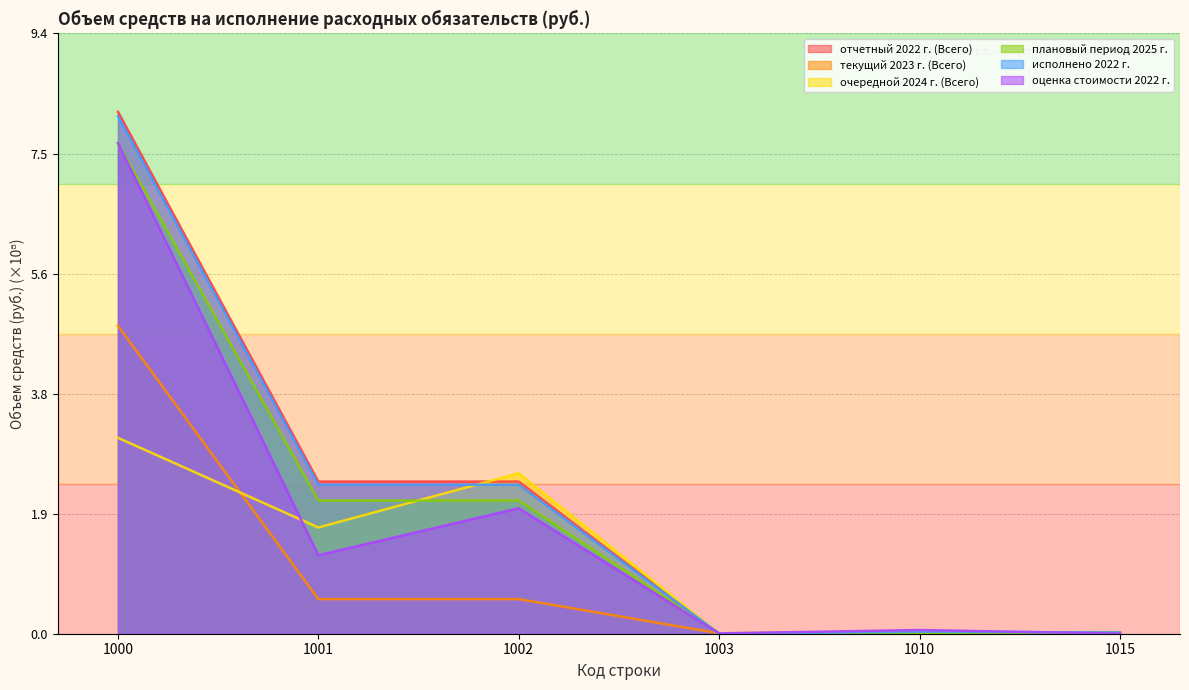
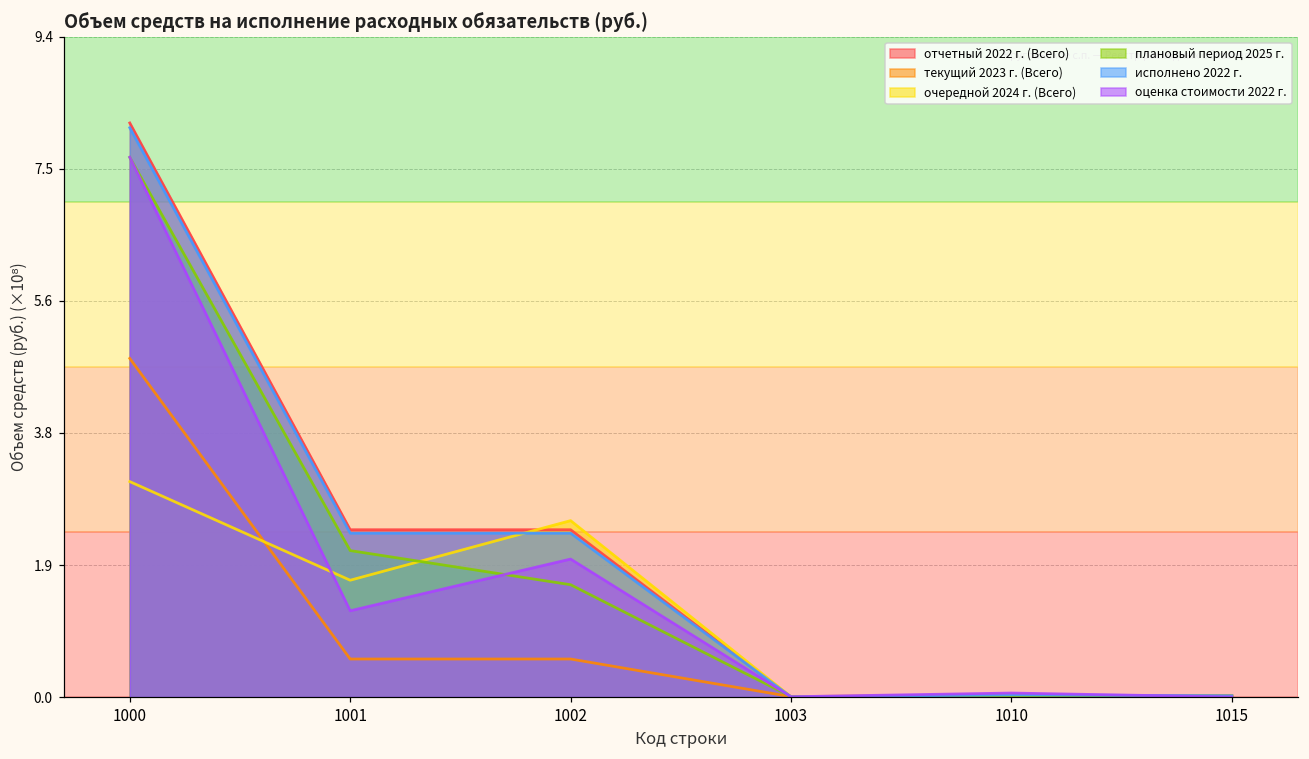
плановый период 2025 г., 1002: 2.1 -> 1.6
